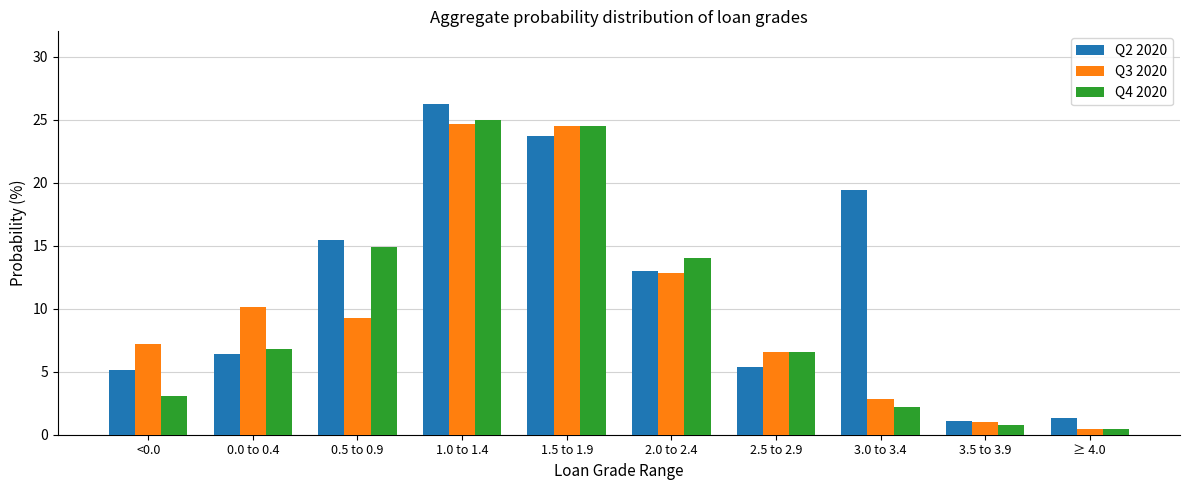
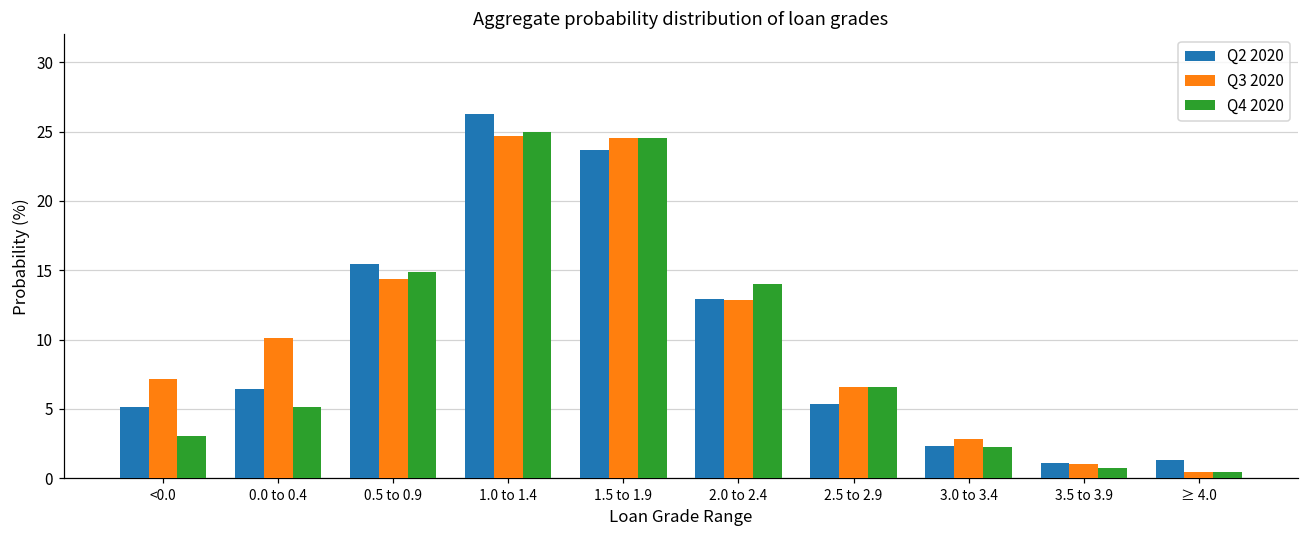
Q4 2020, 0.0 to 0.4: 6.8 -> 5.2
Q3 2020, 0.5 to 0.9: 9.3 -> 14.4
Q2 2020, 3.0 to 3.4: 19.4 -> 2.3
